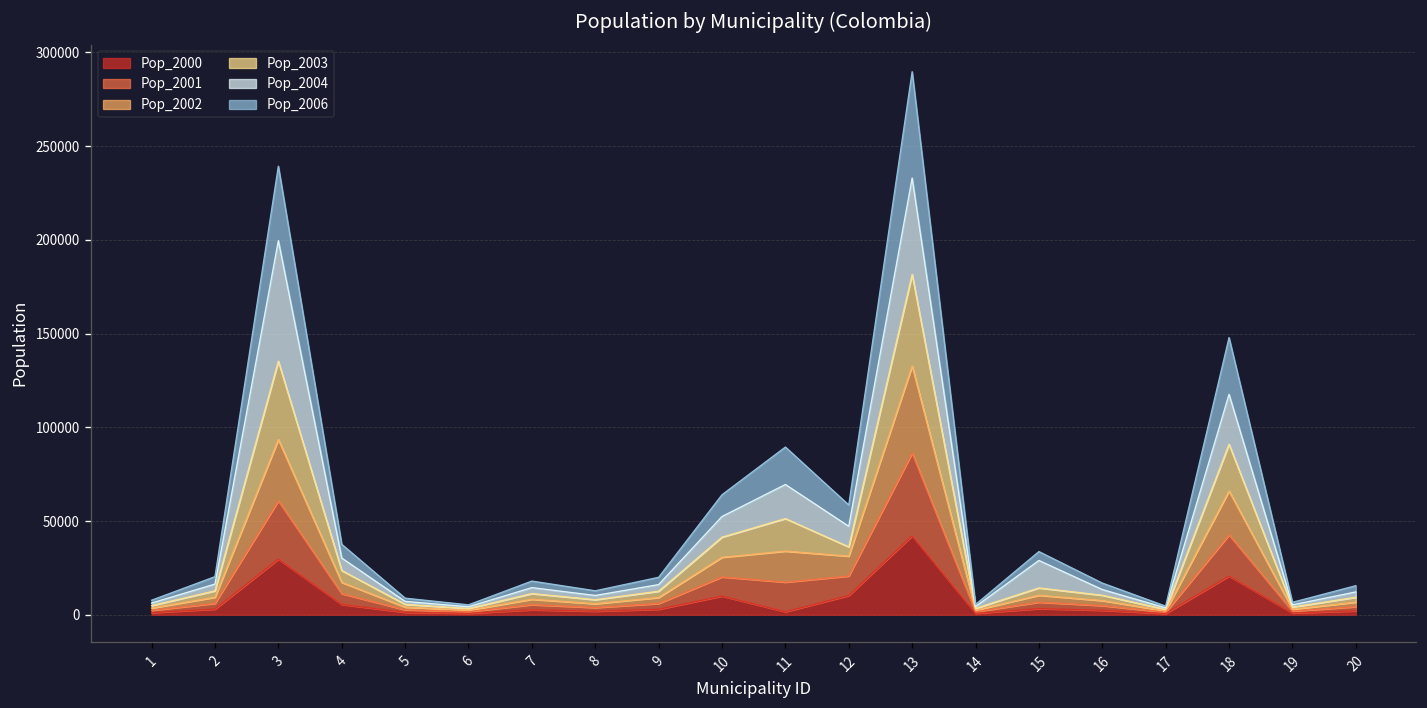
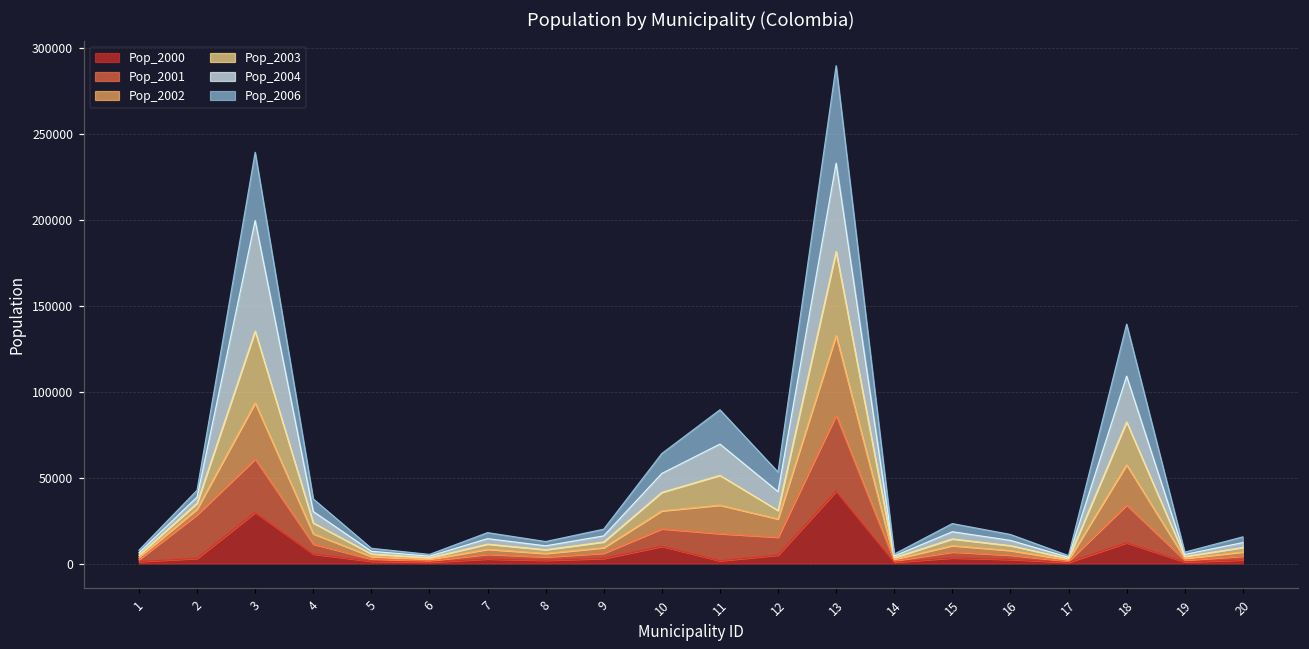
Pop_2001, 2: 3000 -> 25000
Pop_2000, 12: 10000 -> 5000
Pop_2004, 15: 15000 -> 4000
Pop_2000, 18: 21000 -> 12000
